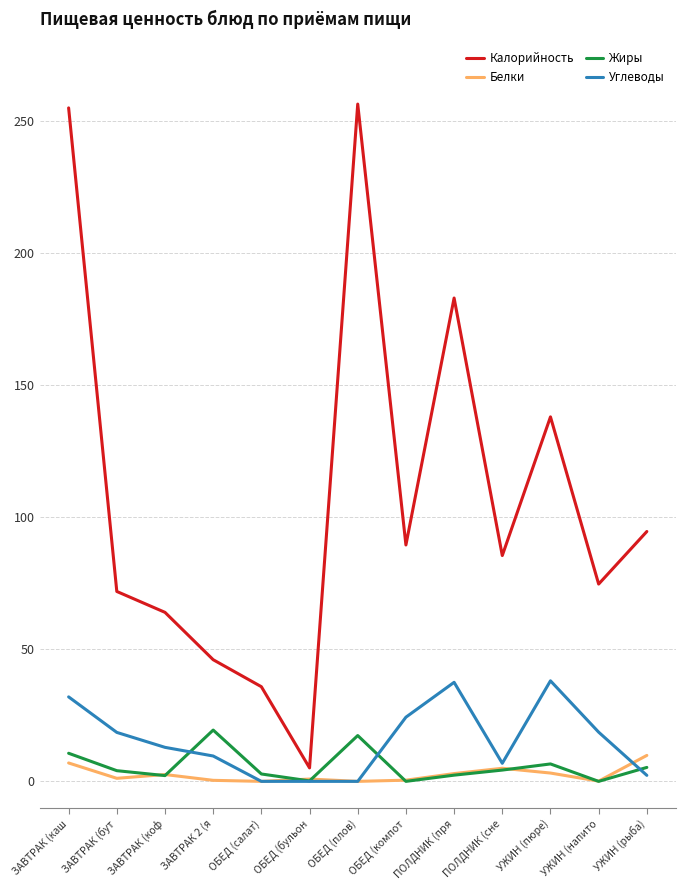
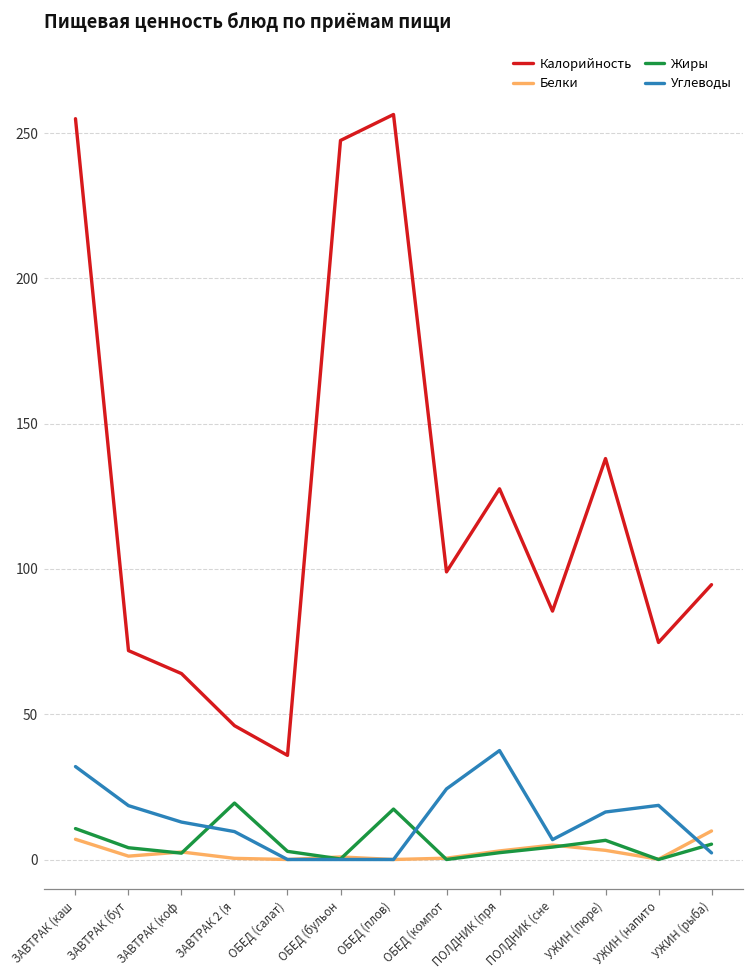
Калорийность, ОБЕД (бульон: 5 -> 247
Калорийность, ОБЕД (компот: 90 -> 99
Калорийность, ПОЛДНИК (пря: 183 -> 128
Углеводы, УЖИН (пюре): 38 -> 16
